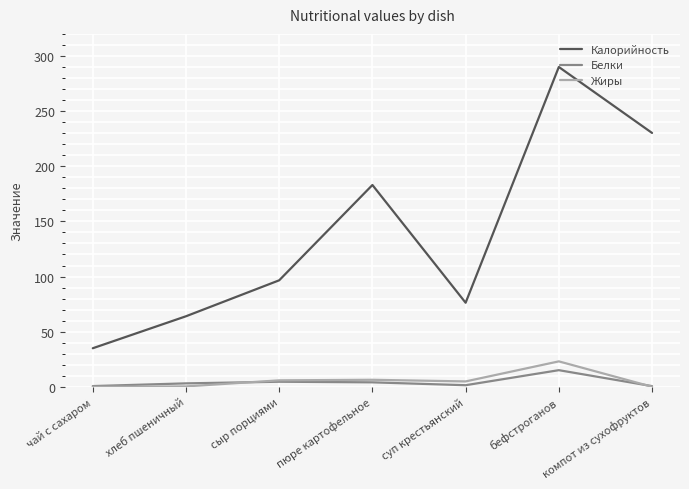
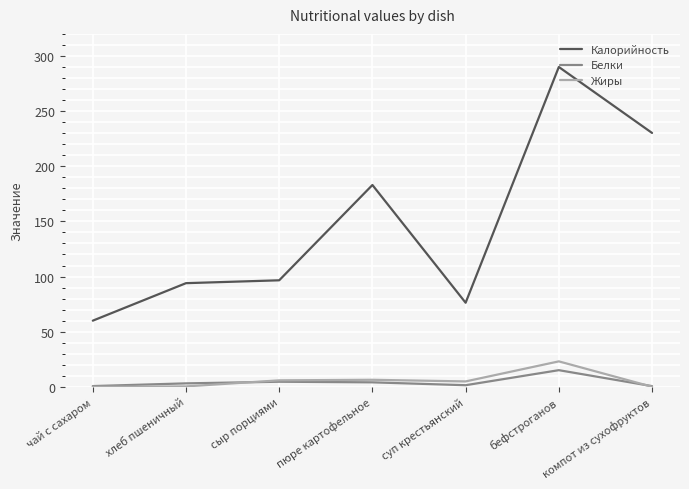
Калорийность, чай с сахаром: 35 -> 60
Калорийность, хлеб пшеничный: 64 -> 94
